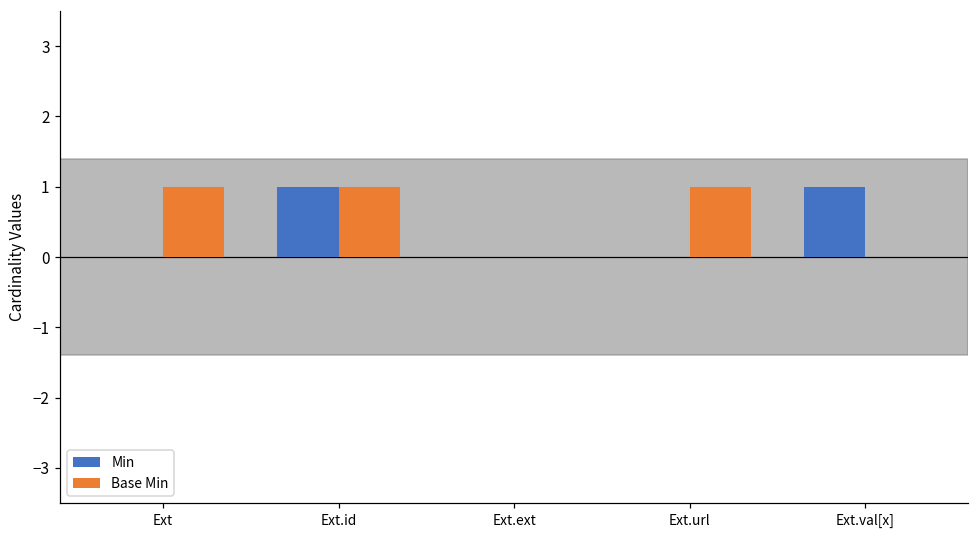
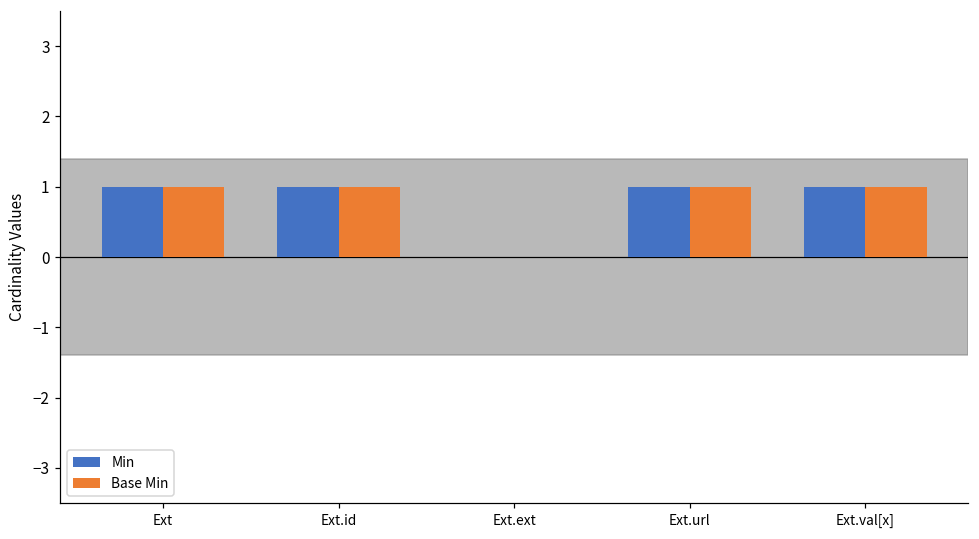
Min, Ext: 0 -> 1
Min, Ext.url: 0 -> 1
Base Min, Ext.val[x]: 0 -> 1
